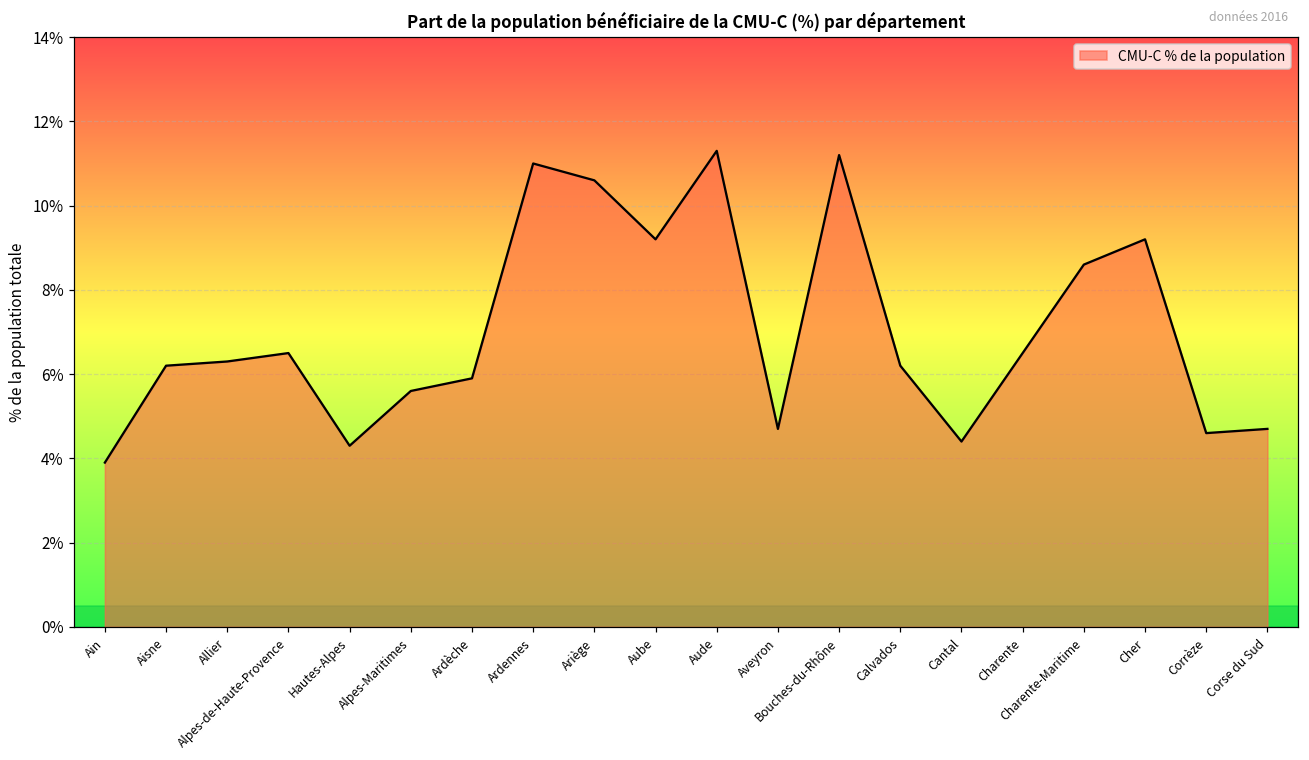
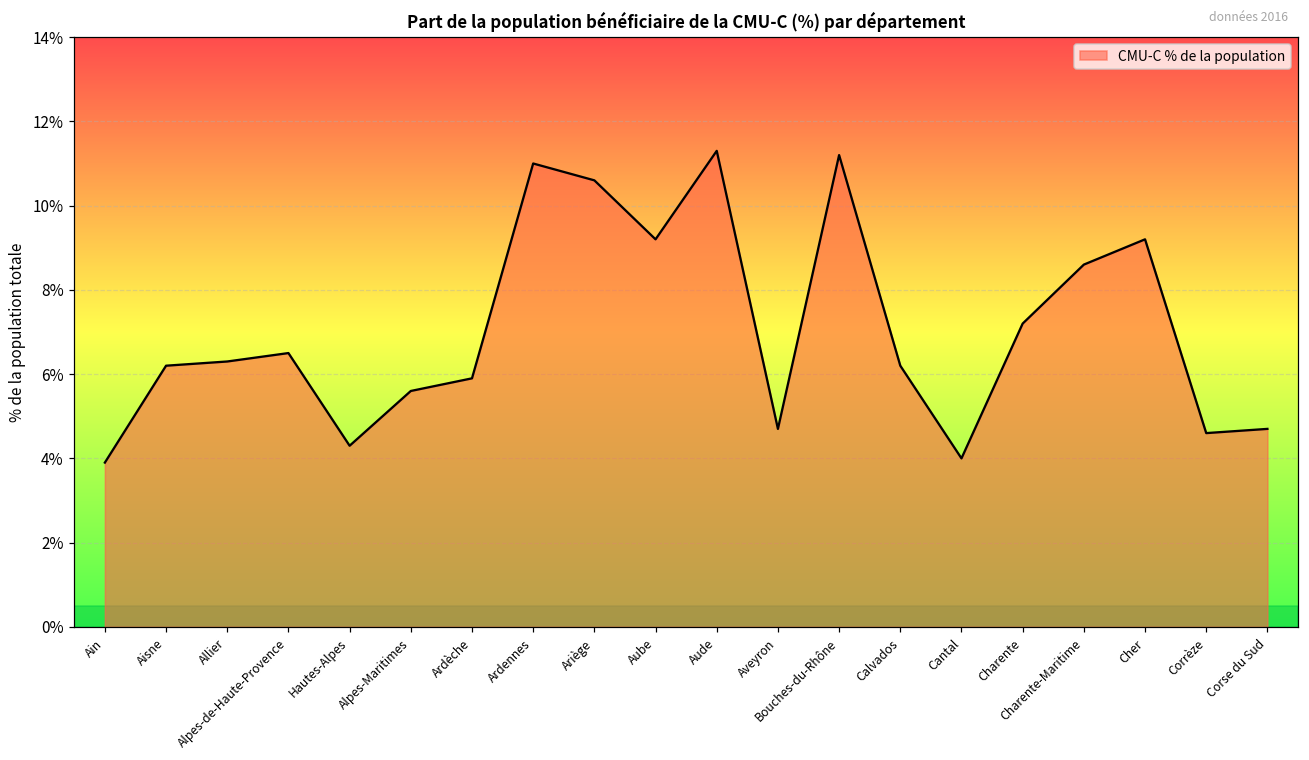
Cantal: 4.4% -> 4.0%
Charente: 6.5% -> 7.2%
